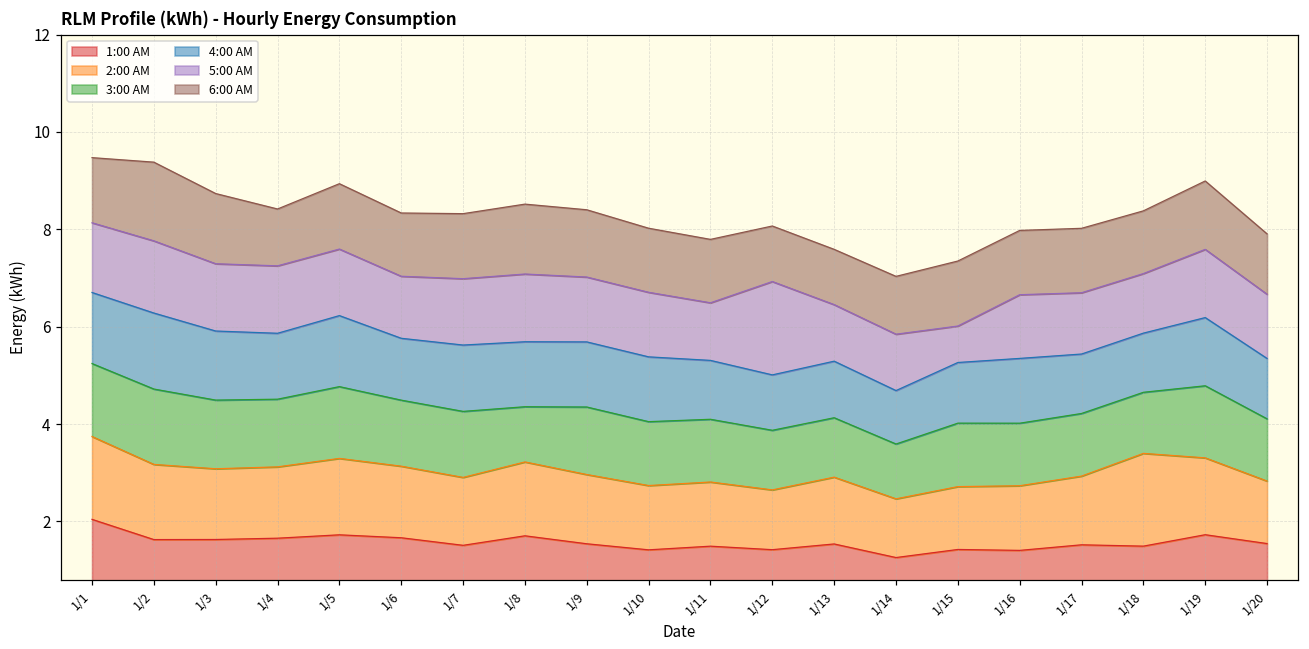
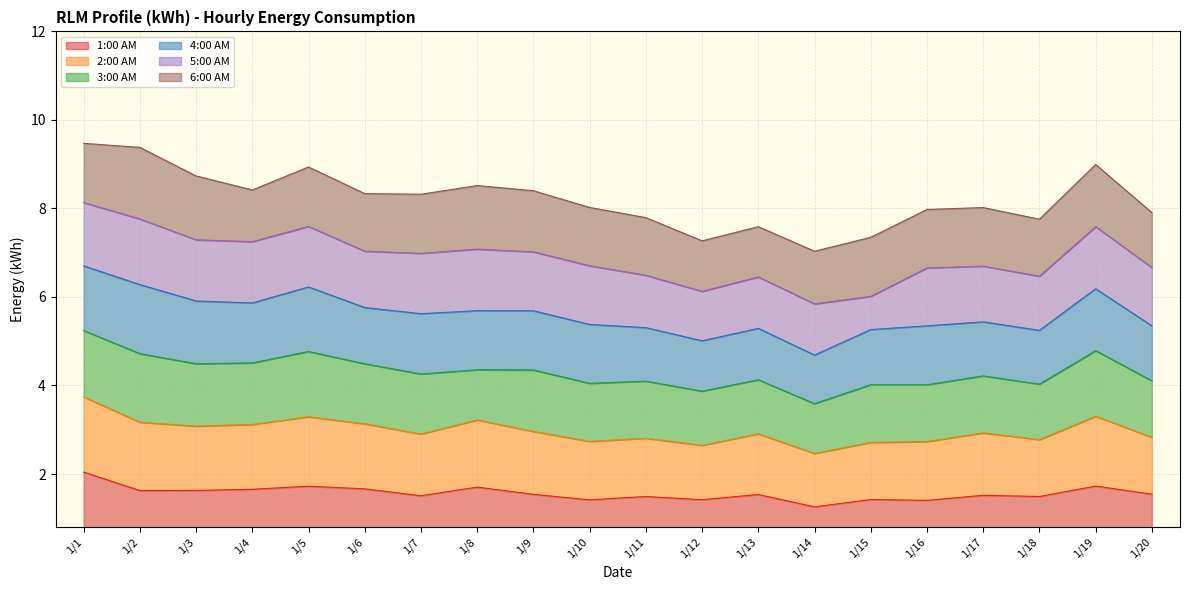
5:00 AM, 1/12: 1.9 -> 1.1
2:00 AM, 1/18: 1.9 -> 1.3
